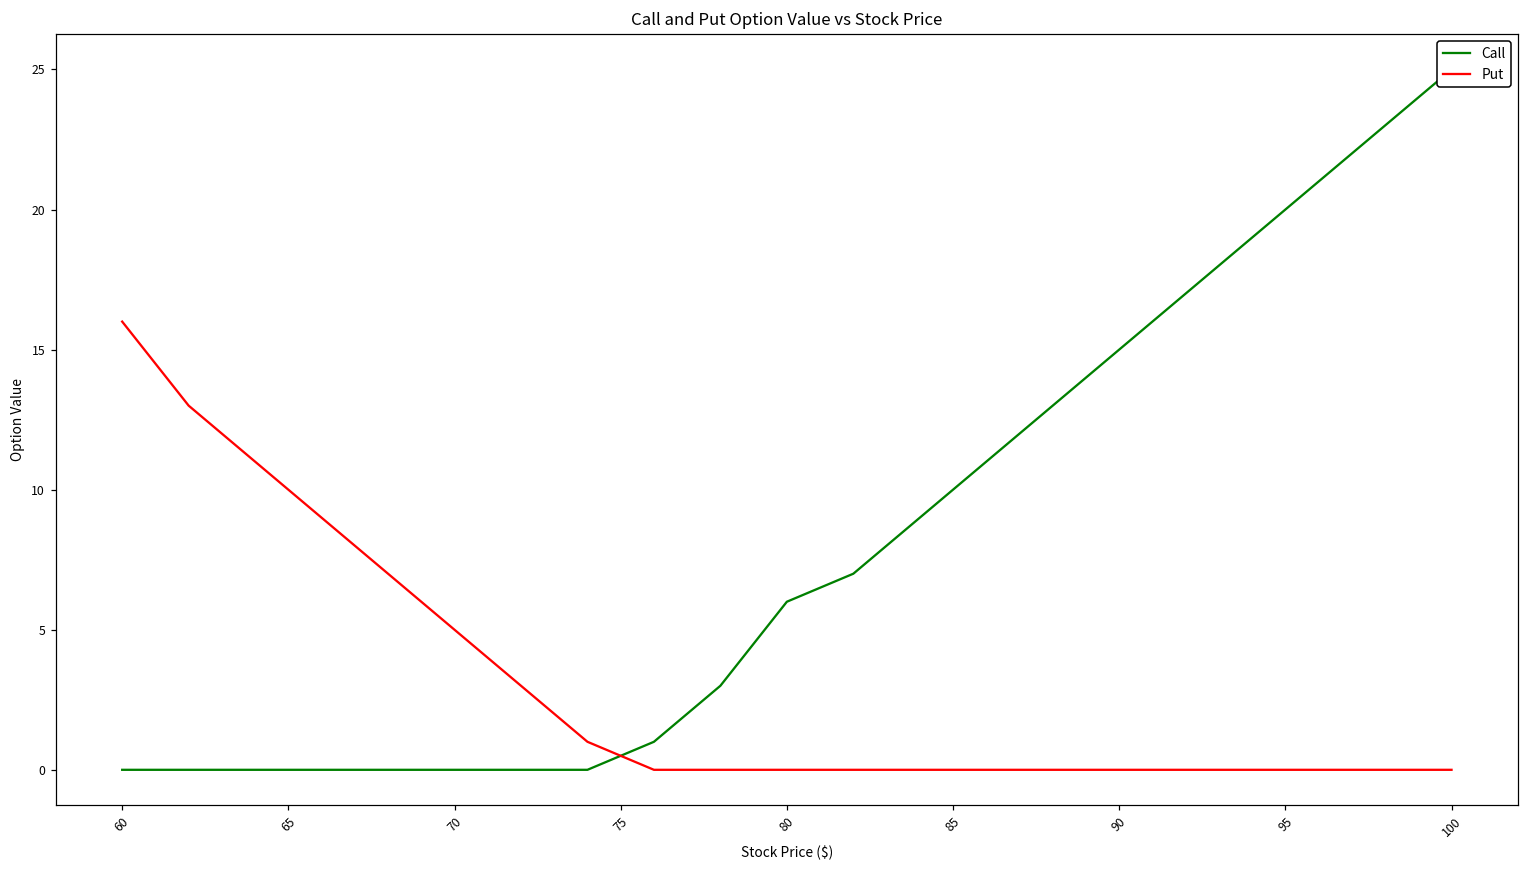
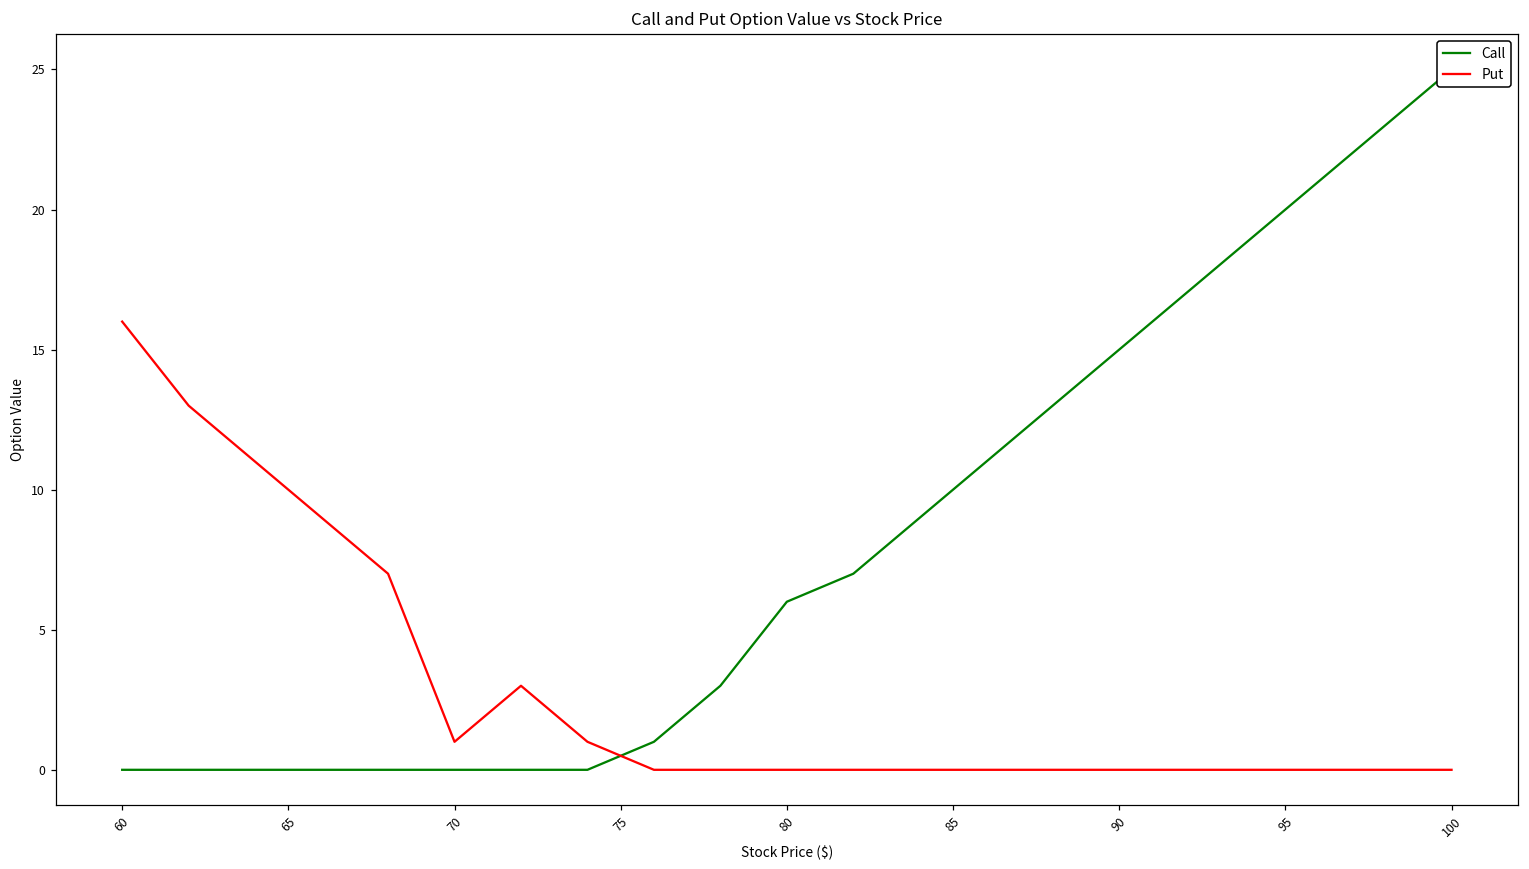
Put, 70: 5 -> 1
